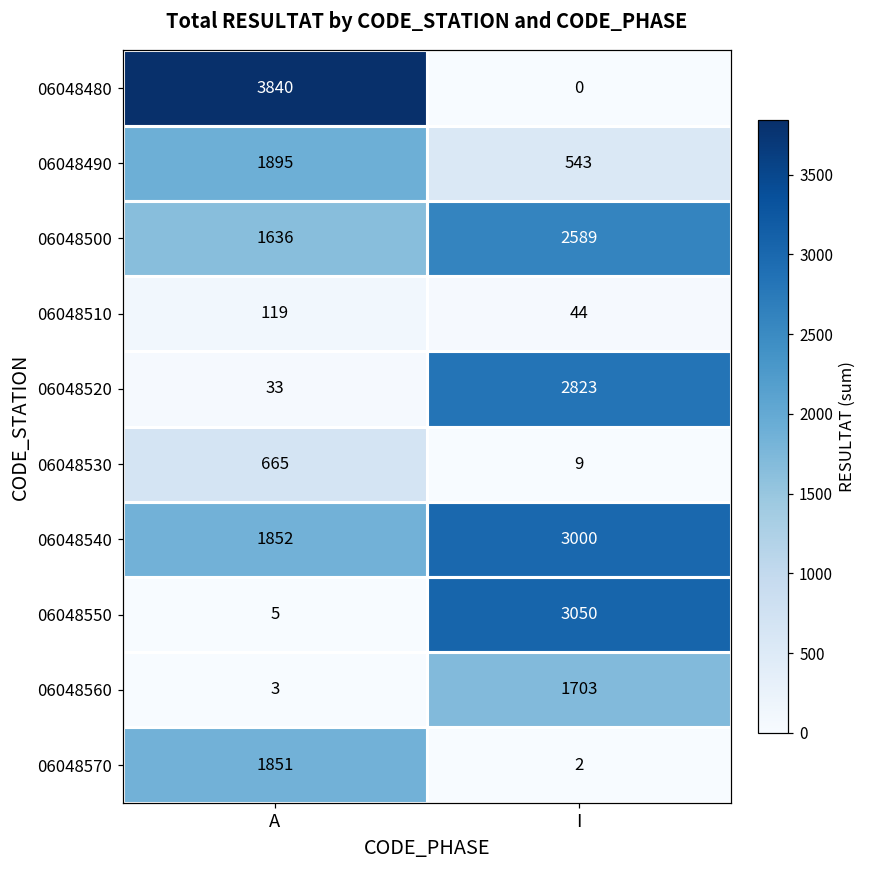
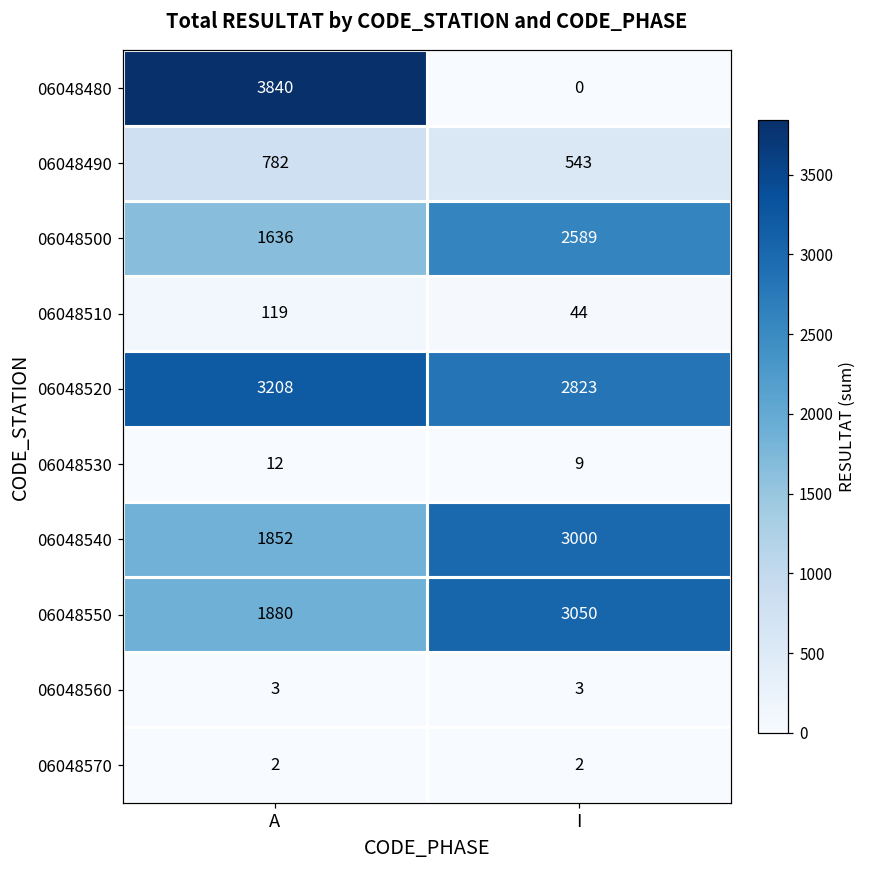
06048490, A: 1895 -> 782
06048520, A: 33 -> 3208
06048530, A: 665 -> 12
06048550, A: 5 -> 1880
06048560, I: 1703 -> 3
06048570, A: 1851 -> 2
